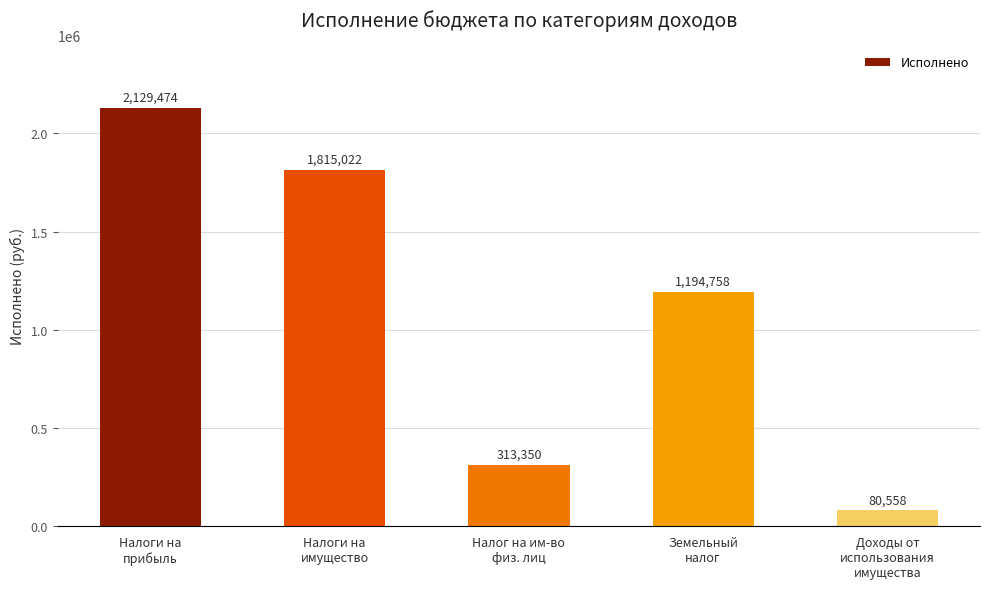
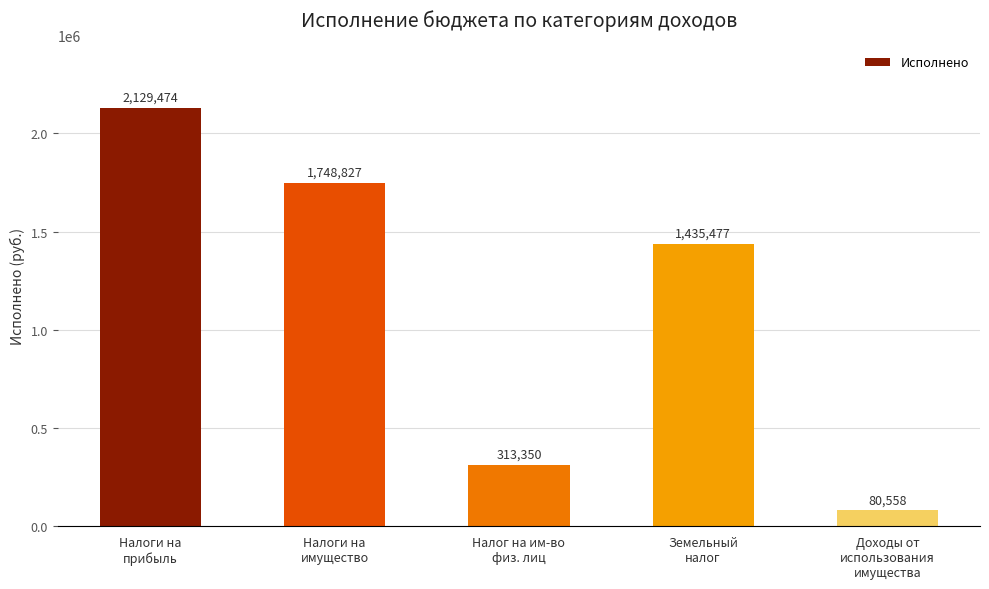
Налоги на имущество: 1,815,022 -> 1,748,827
Земельный налог: 1,194,758 -> 1,435,477
